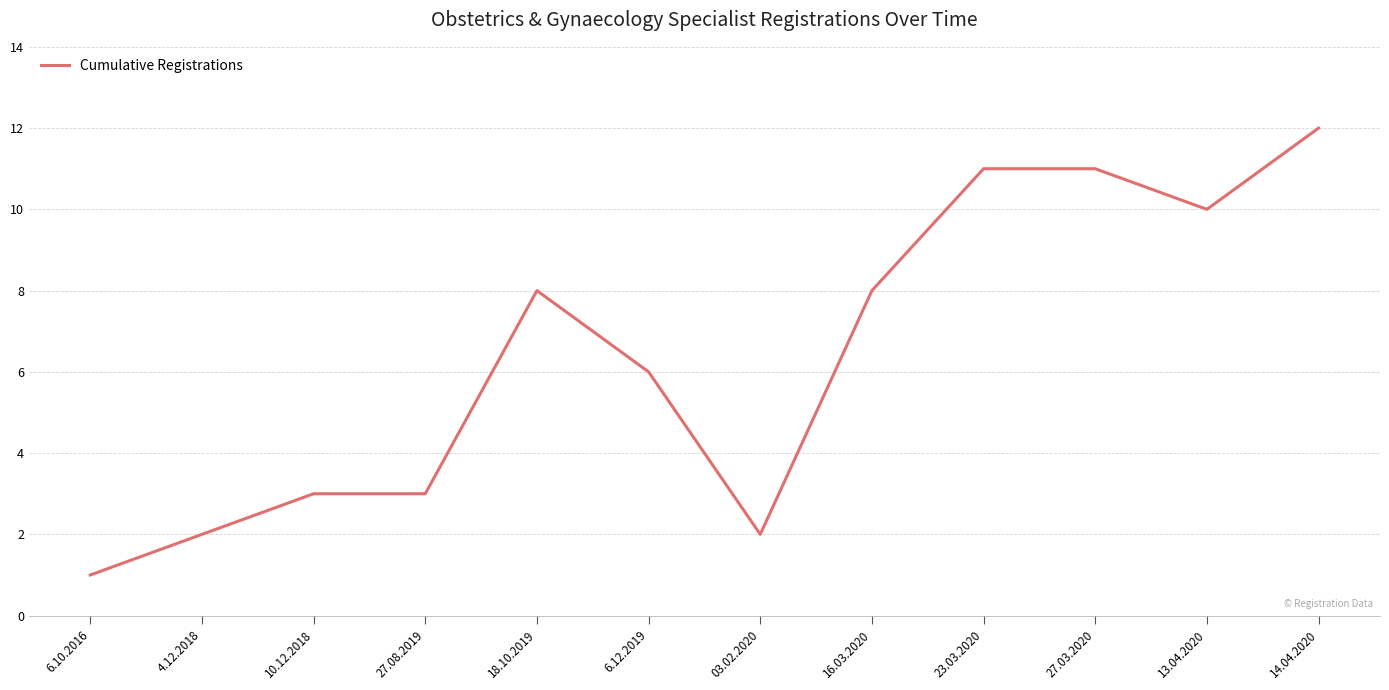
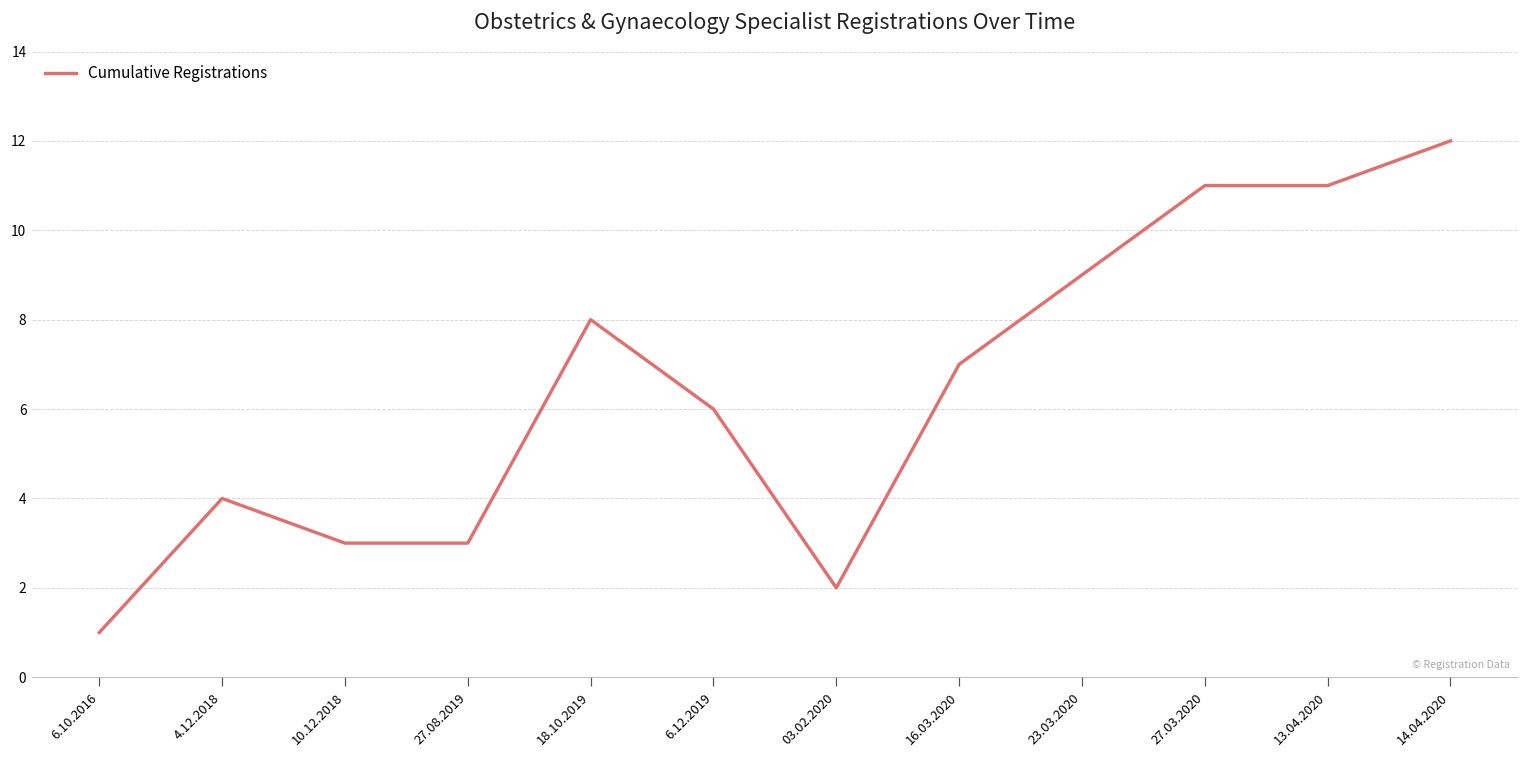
4.12.2018: 2 -> 4
16.03.2020: 8 -> 7
23.03.2020: 11 -> 9
13.04.2020: 10 -> 11
